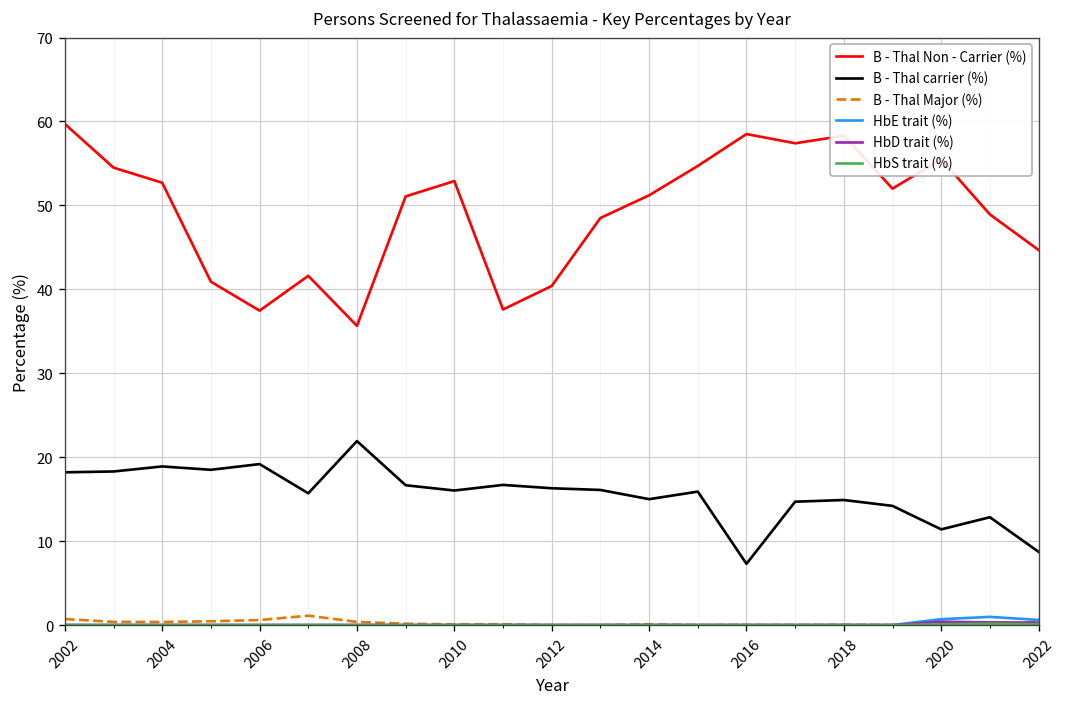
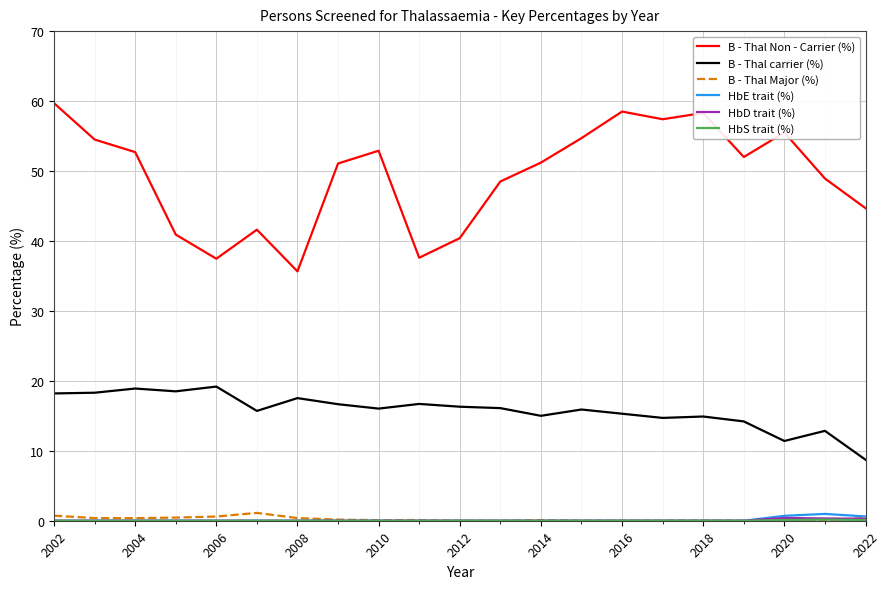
B - Thal carrier (%), 2008: 22 -> 18
B - Thal carrier (%), 2016: 7 -> 15
